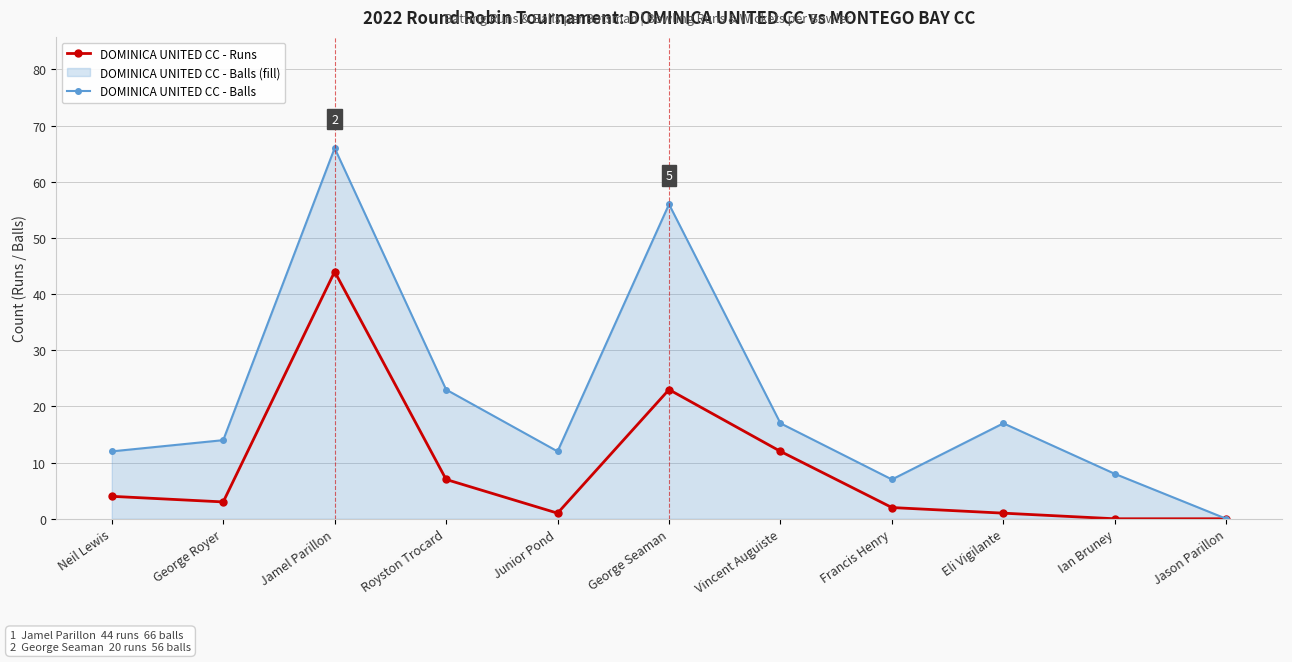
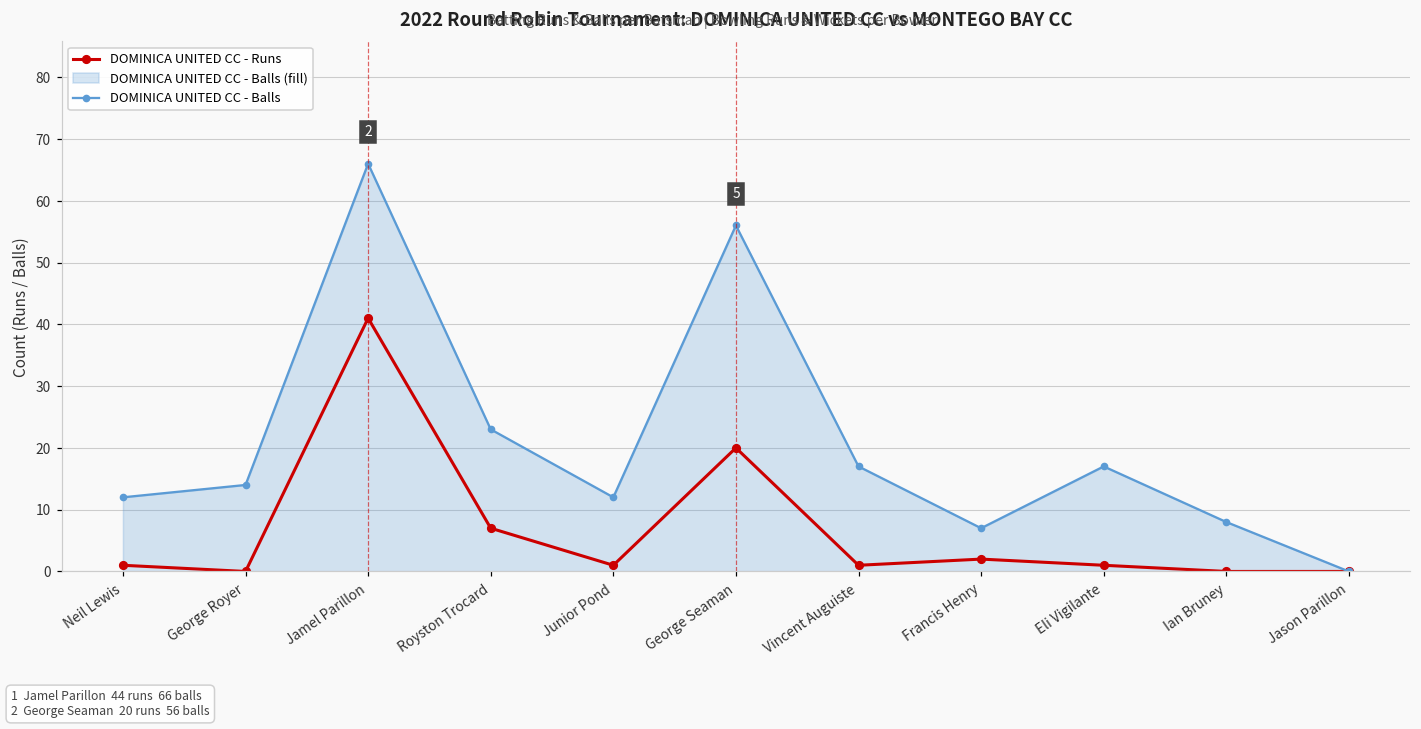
DOMINICA UNITED CC - Runs, Neil Lewis: 4 -> 1
DOMINICA UNITED CC - Runs, George Royer: 3 -> 0
DOMINICA UNITED CC - Runs, Jamel Parillon: 44 -> 41
DOMINICA UNITED CC - Runs, George Seaman: 23 -> 20
DOMINICA UNITED CC - Runs, Vincent Auguiste: 12 -> 1
